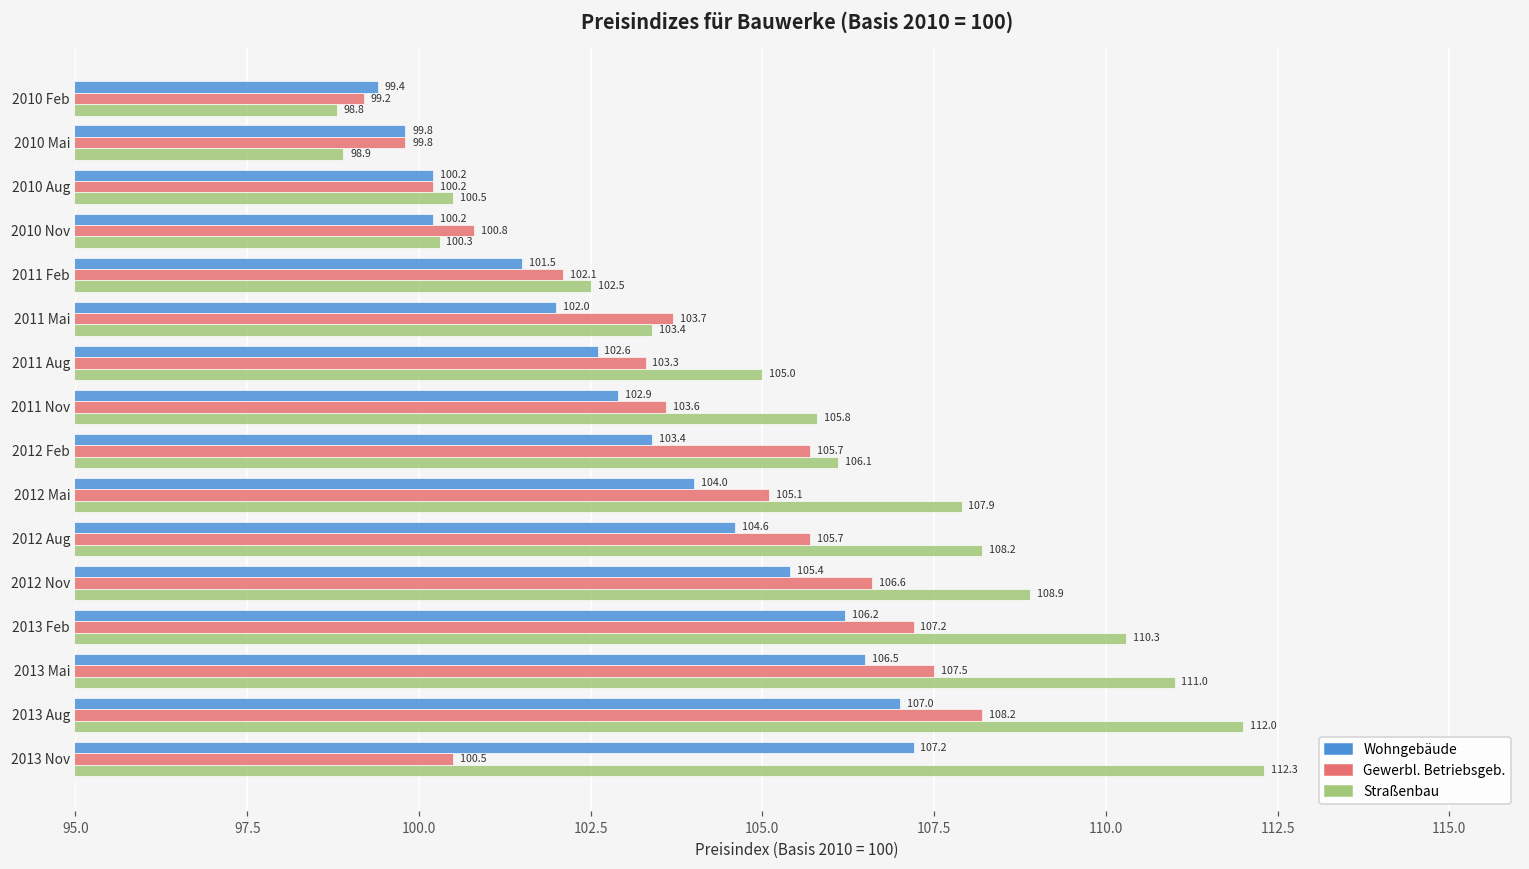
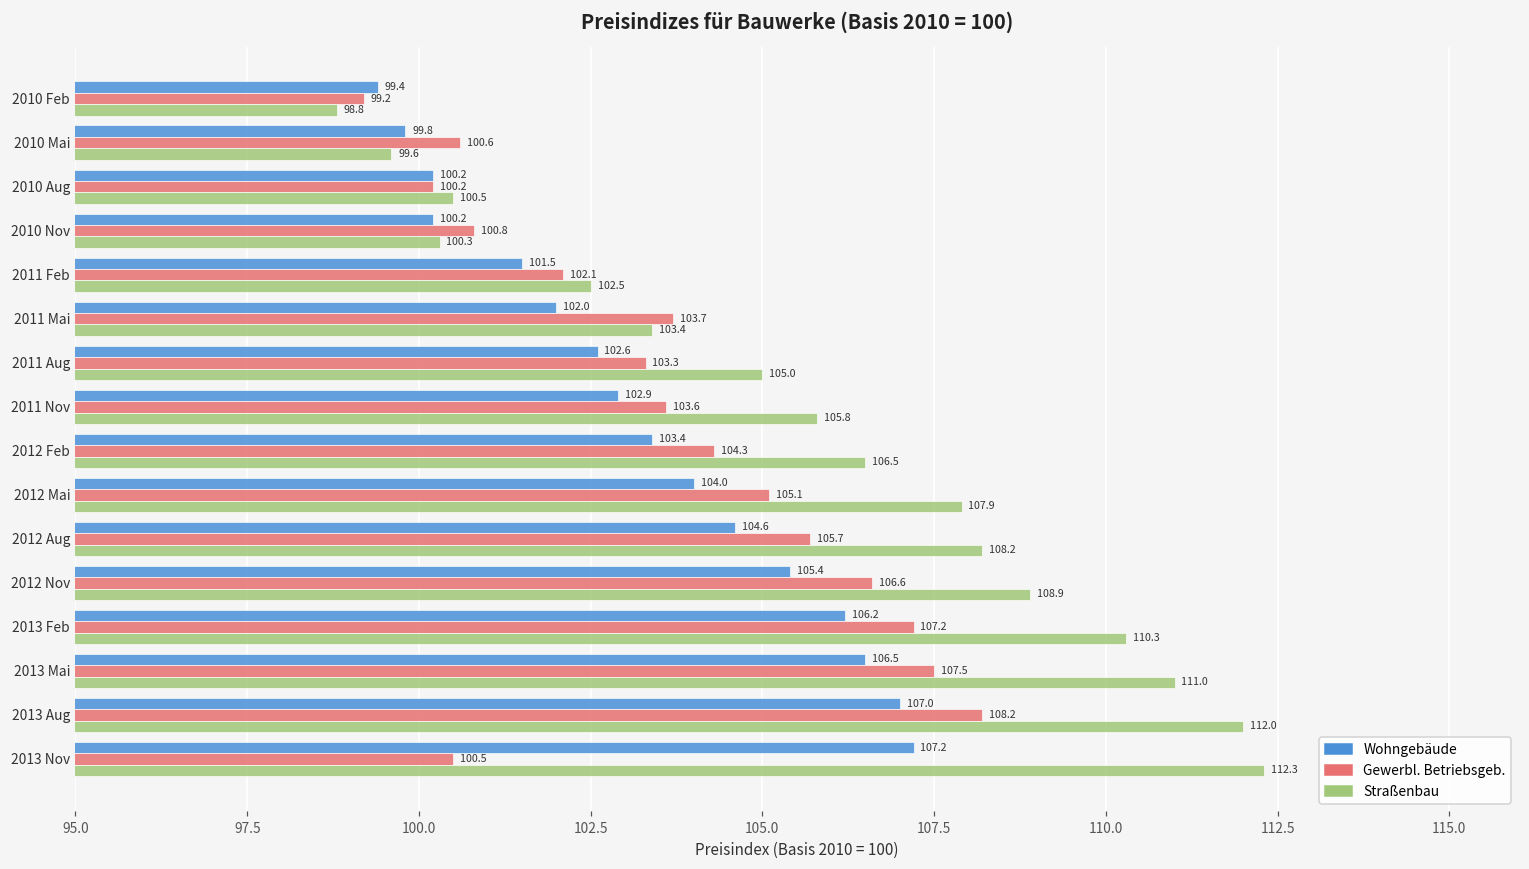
Gewerbl. Betriebsgeb., 2010 Mai: 99.8 -> 100.6
Straßenbau, 2010 Mai: 98.9 -> 99.6
Gewerbl. Betriebsgeb., 2012 Feb: 105.7 -> 104.3
Straßenbau, 2012 Feb: 106.1 -> 106.5
